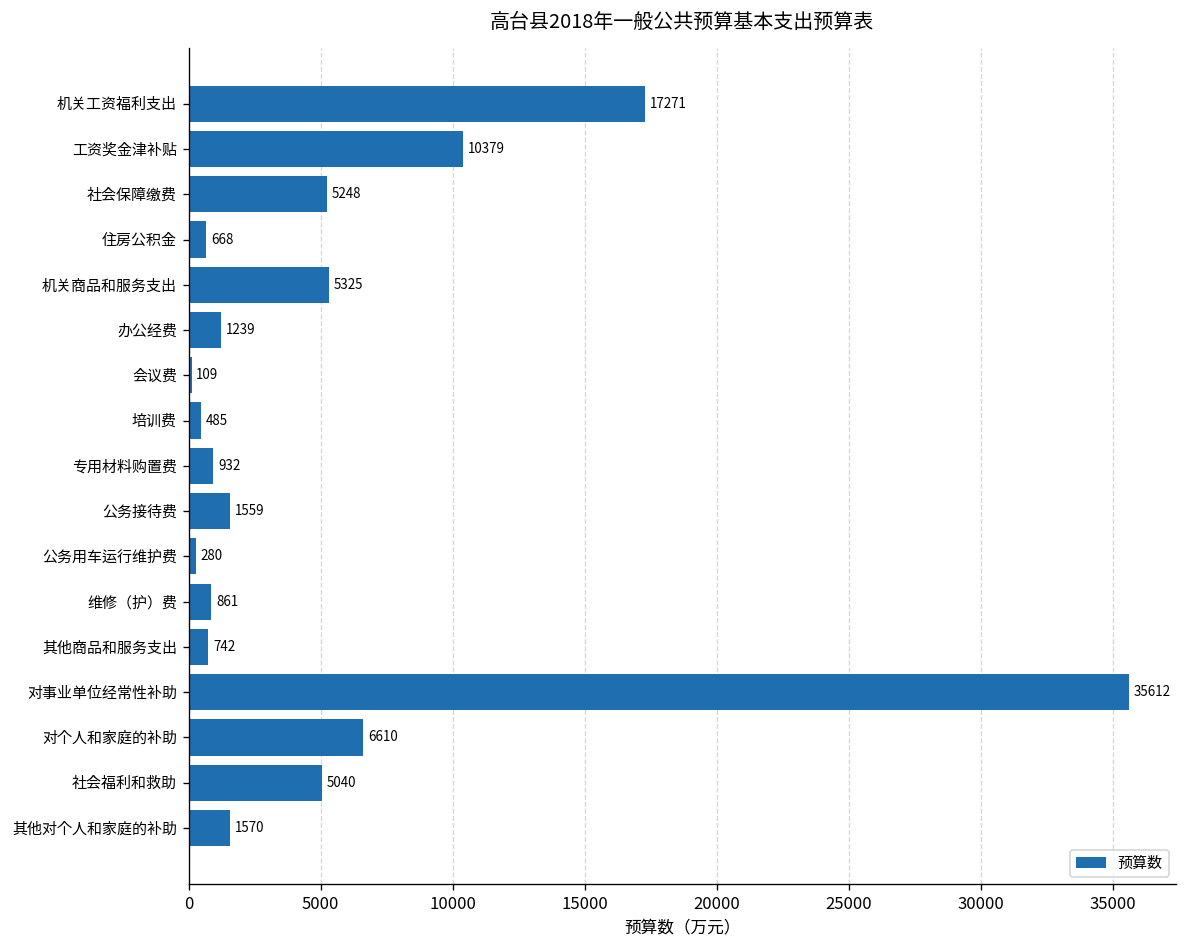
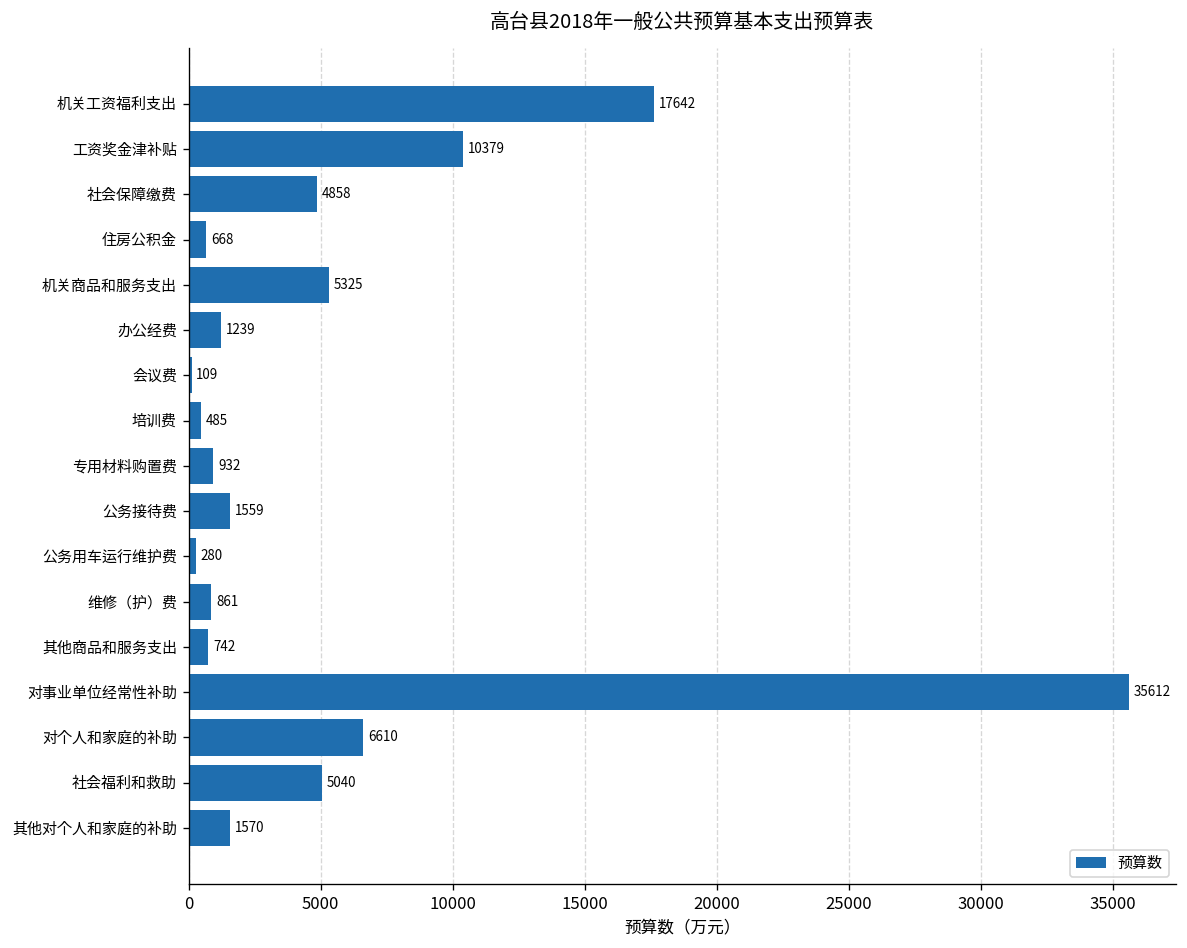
机关工资福利支出: 17271 -> 17642
社会保障缴费: 5248 -> 4858
